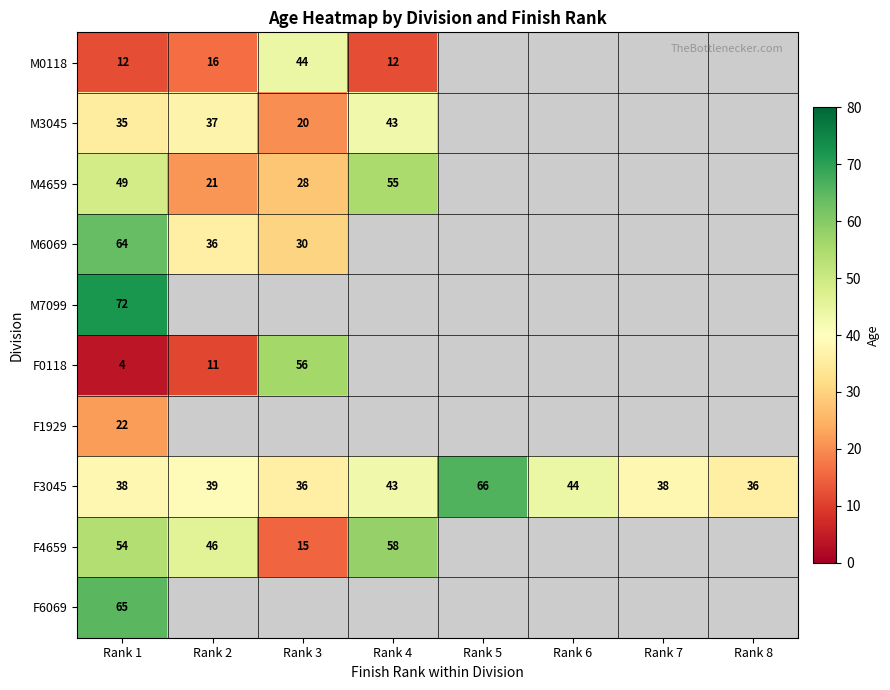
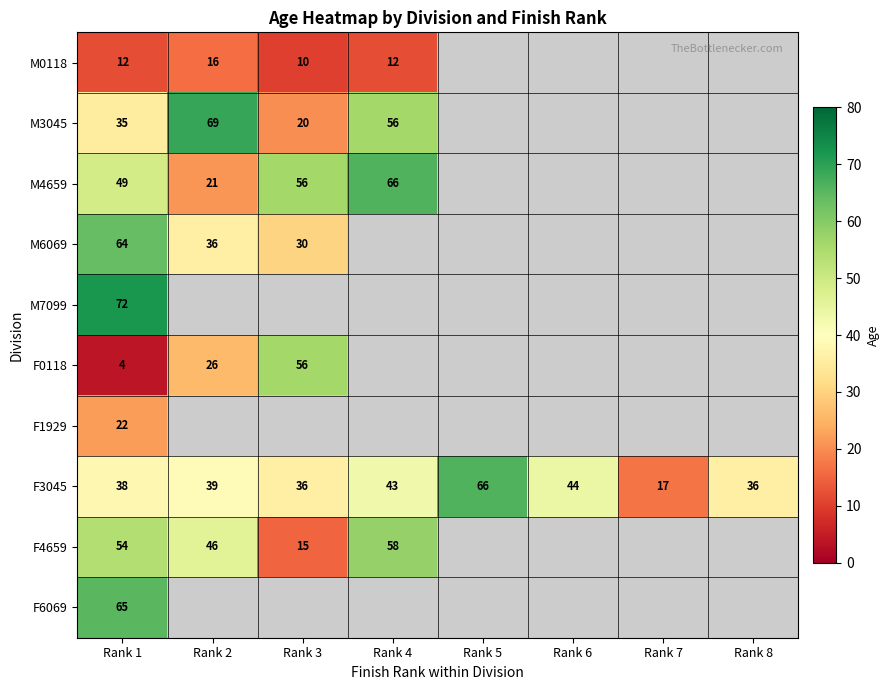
M0118, Rank 3: 44 -> 10
M3045, Rank 2: 37 -> 69
M3045, Rank 4: 43 -> 56
M4659, Rank 3: 28 -> 56
M4659, Rank 4: 55 -> 66
F0118, Rank 2: 11 -> 26
F3045, Rank 7: 38 -> 17
